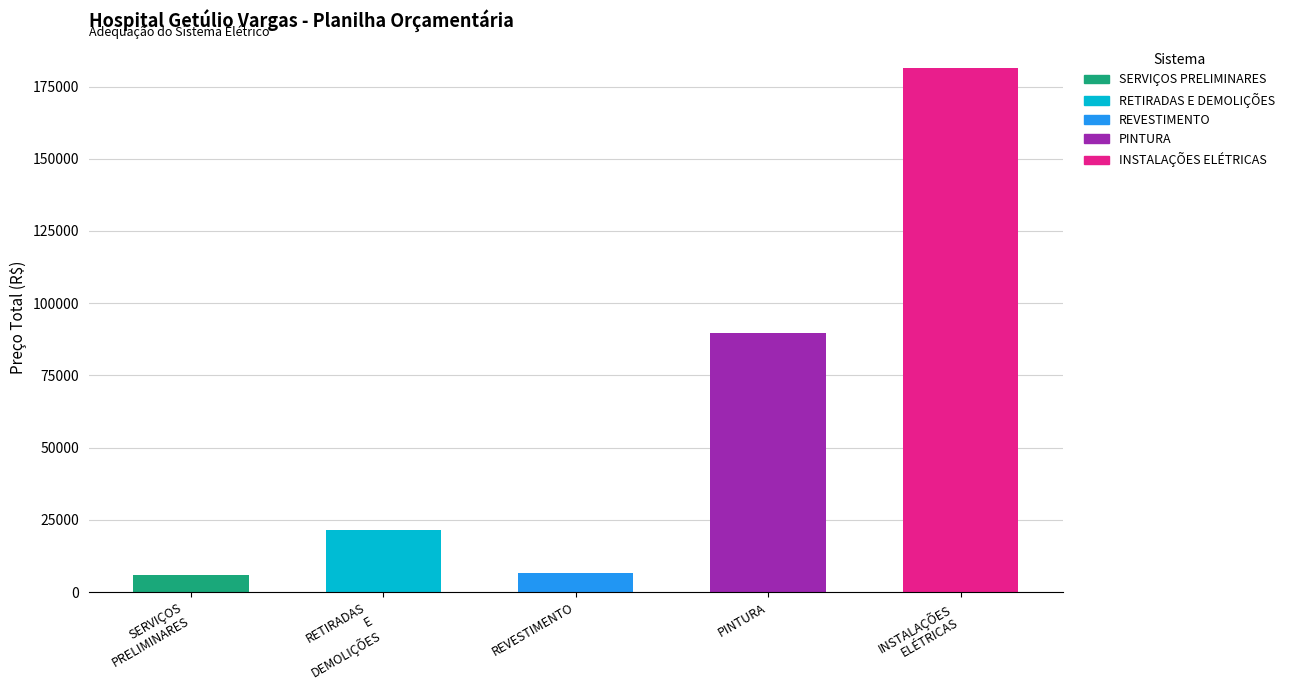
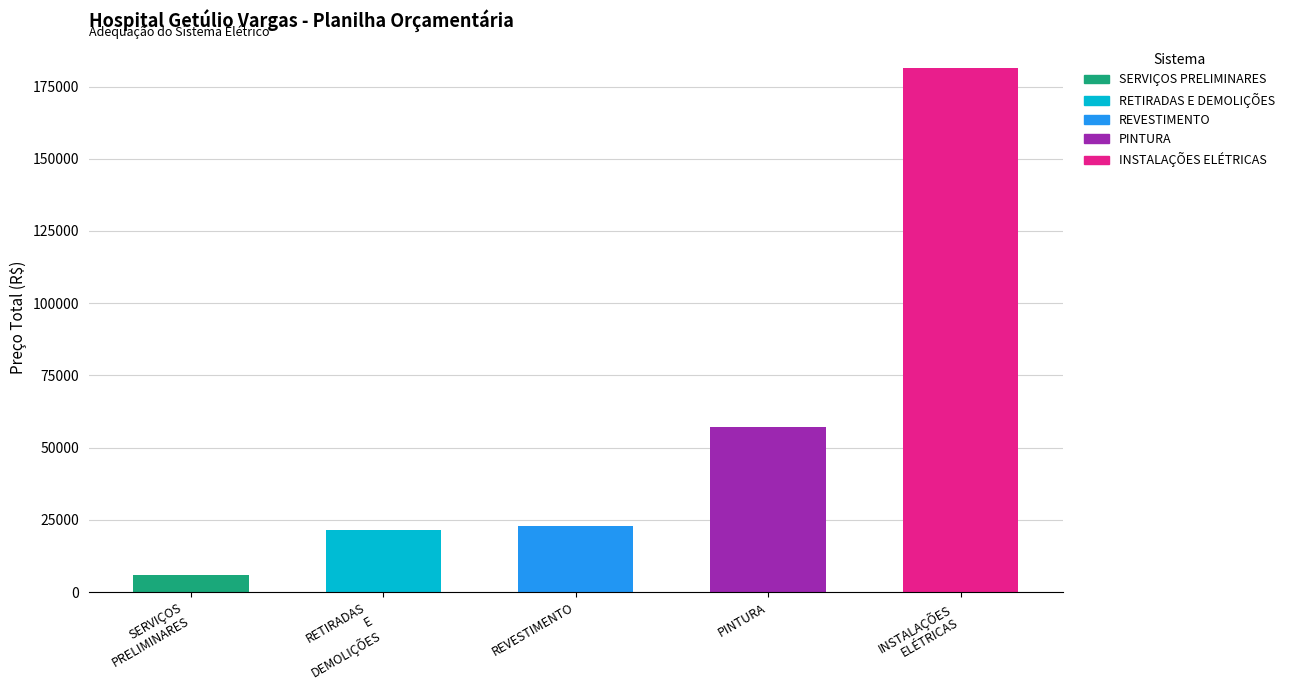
REVESTIMENTO: 7000 -> 23000
PINTURA: 90000 -> 57000
